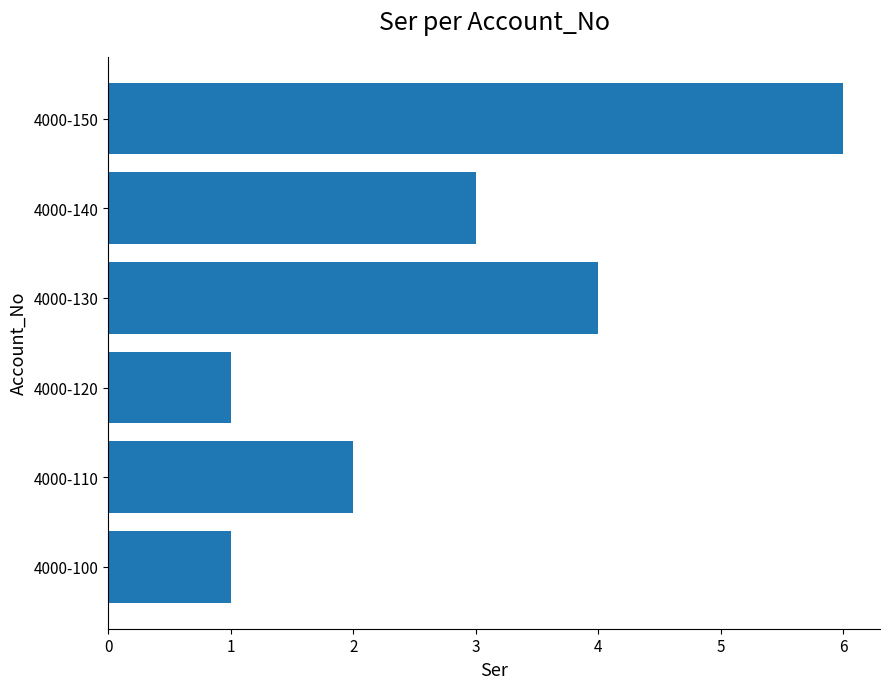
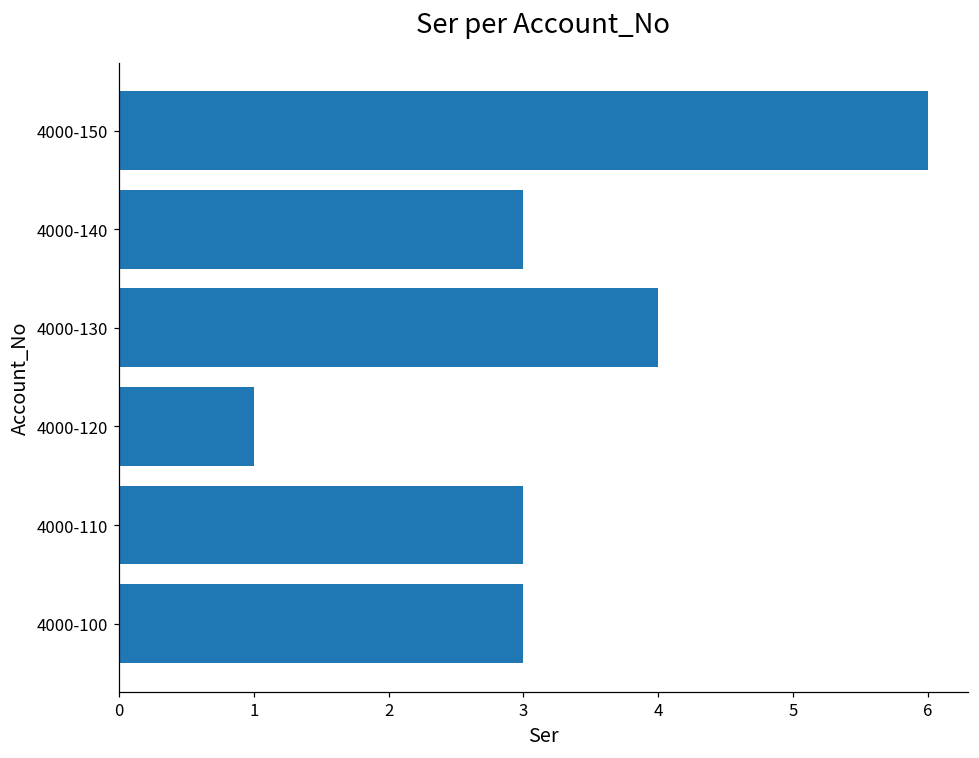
4000-110: 2 -> 3
4000-100: 1 -> 3
